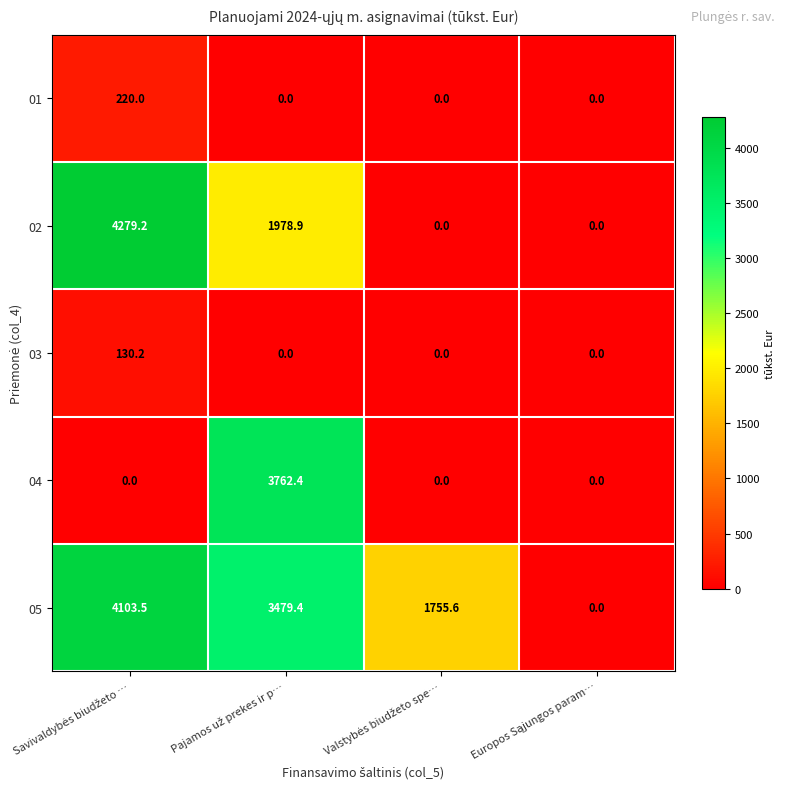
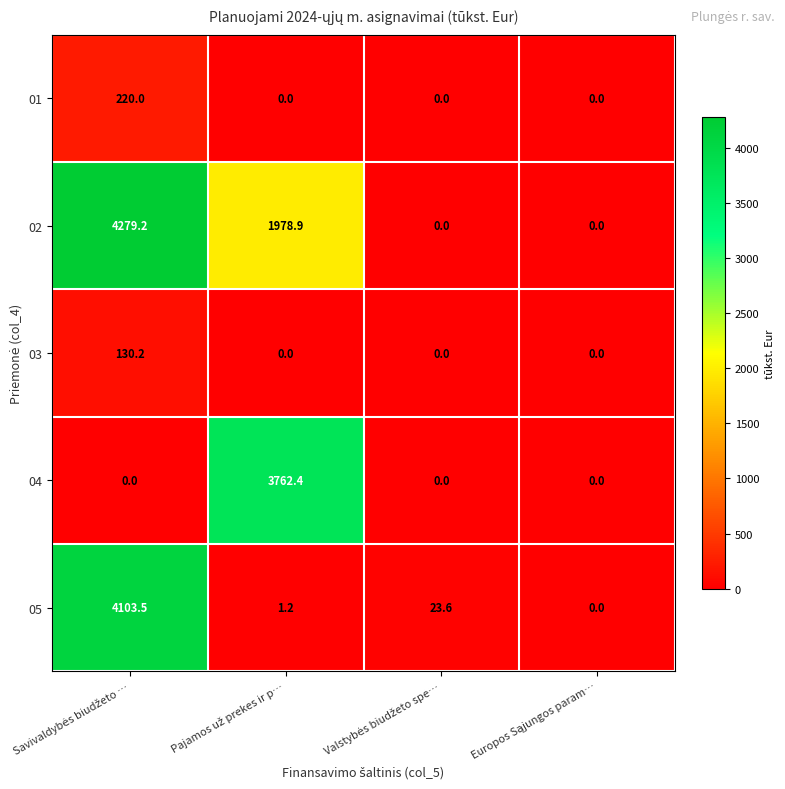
05, Pajamos už prekes ir p…: 3479.4 -> 1.2
05, Valstybės biudžeto spe…: 1755.6 -> 23.6
